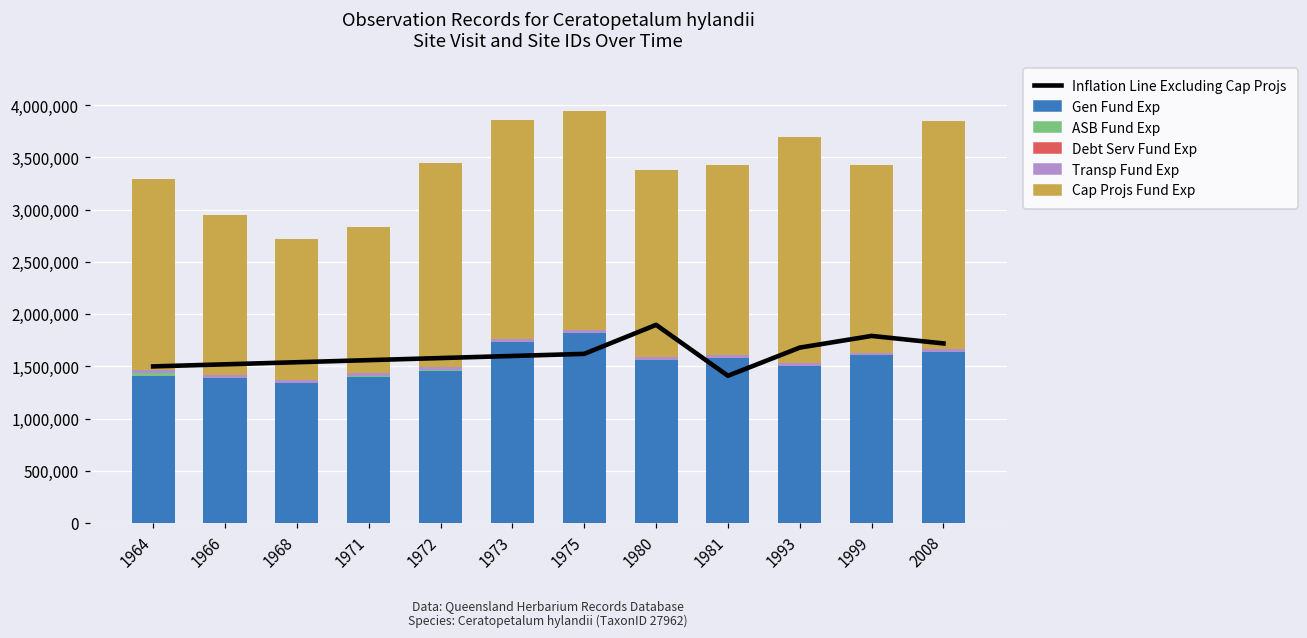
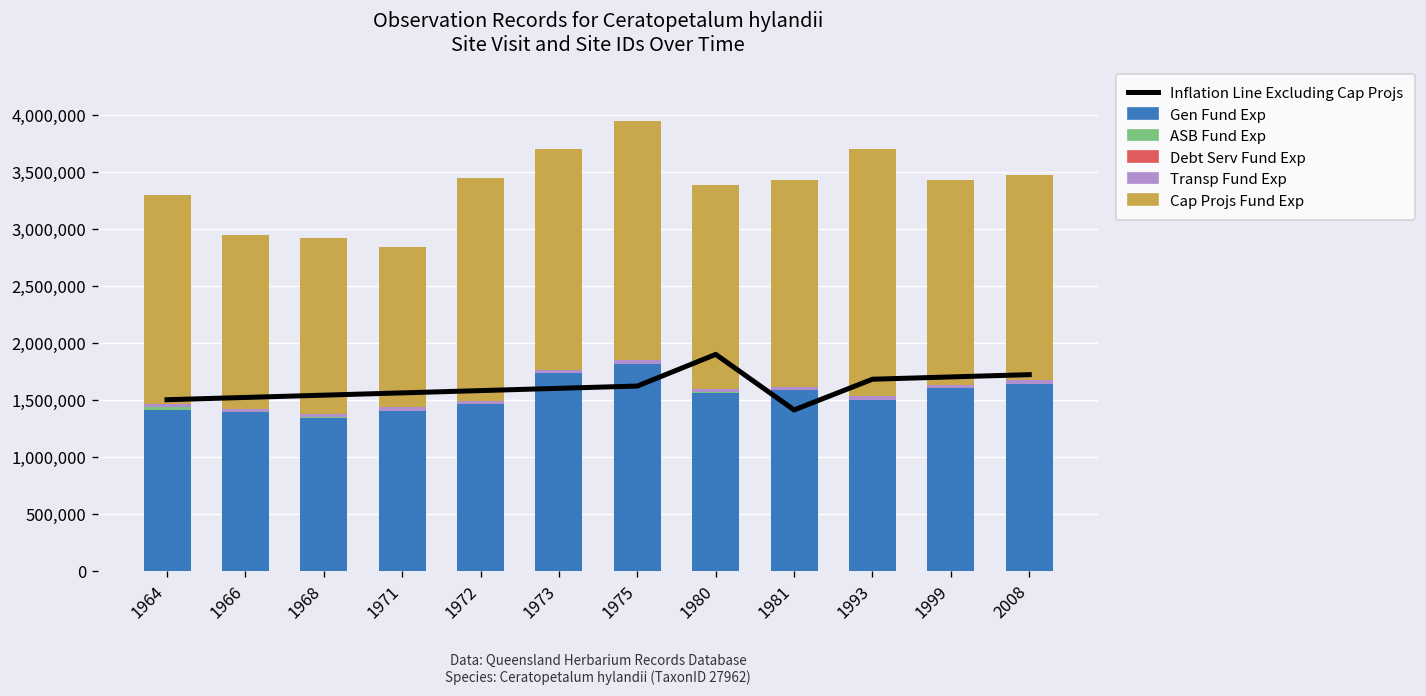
Cap Projs Fund Exp, 1968: 1,300,000 -> 1,500,000
Cap Projs Fund Exp, 1973: 2,100,000 -> 1,900,000
Inflation Line Excluding Cap Projs, 1999: 1,800,000 -> 1,700,000
Cap Projs Fund Exp, 2008: 2,200,000 -> 1,800,000
